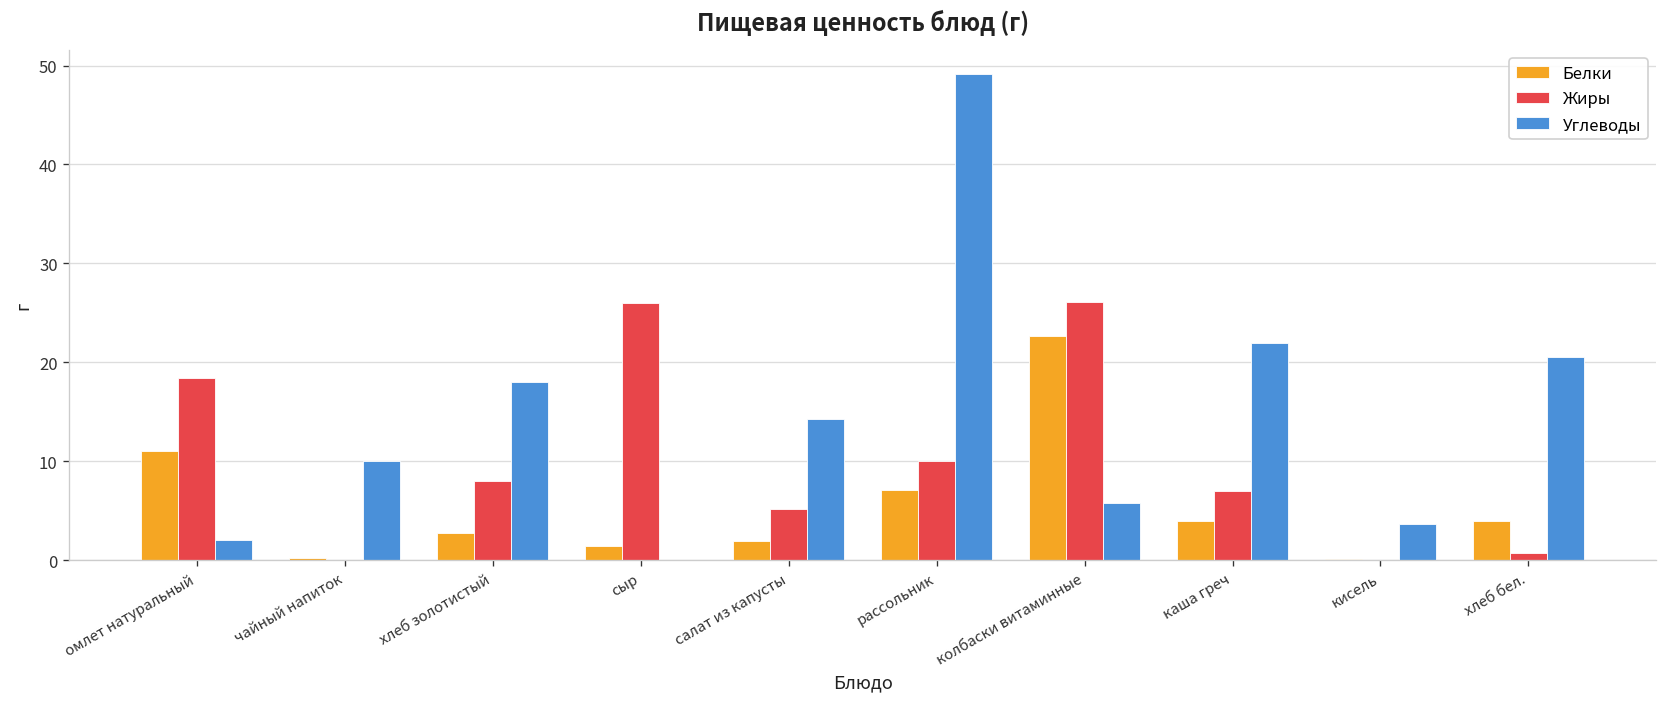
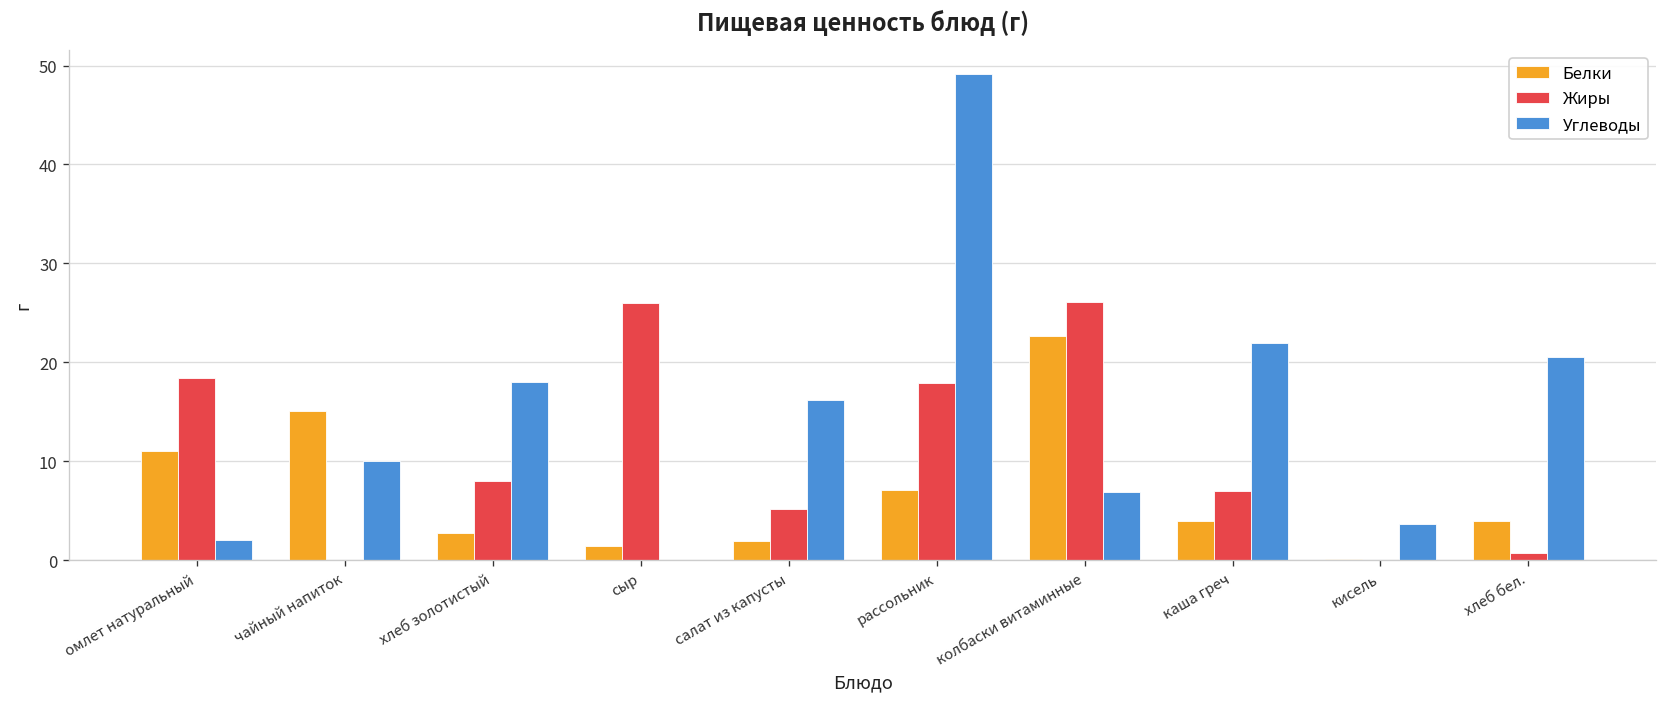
Белки, чайный напиток: 0 -> 15
Углеводы, салат из капусты: 14 -> 16
Жиры, рассольник: 10 -> 18
Углеводы, колбаски витаминные: 6 -> 7
